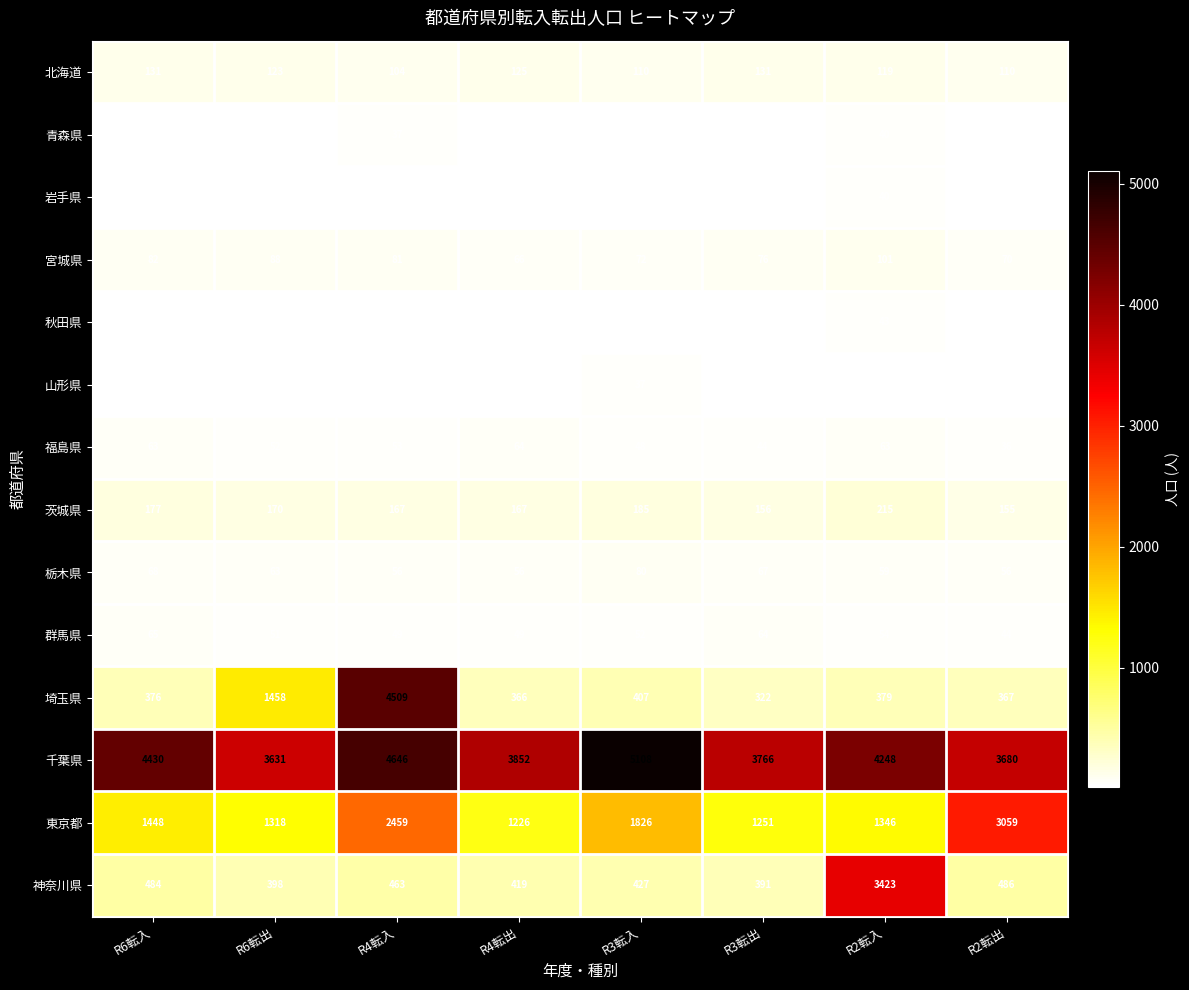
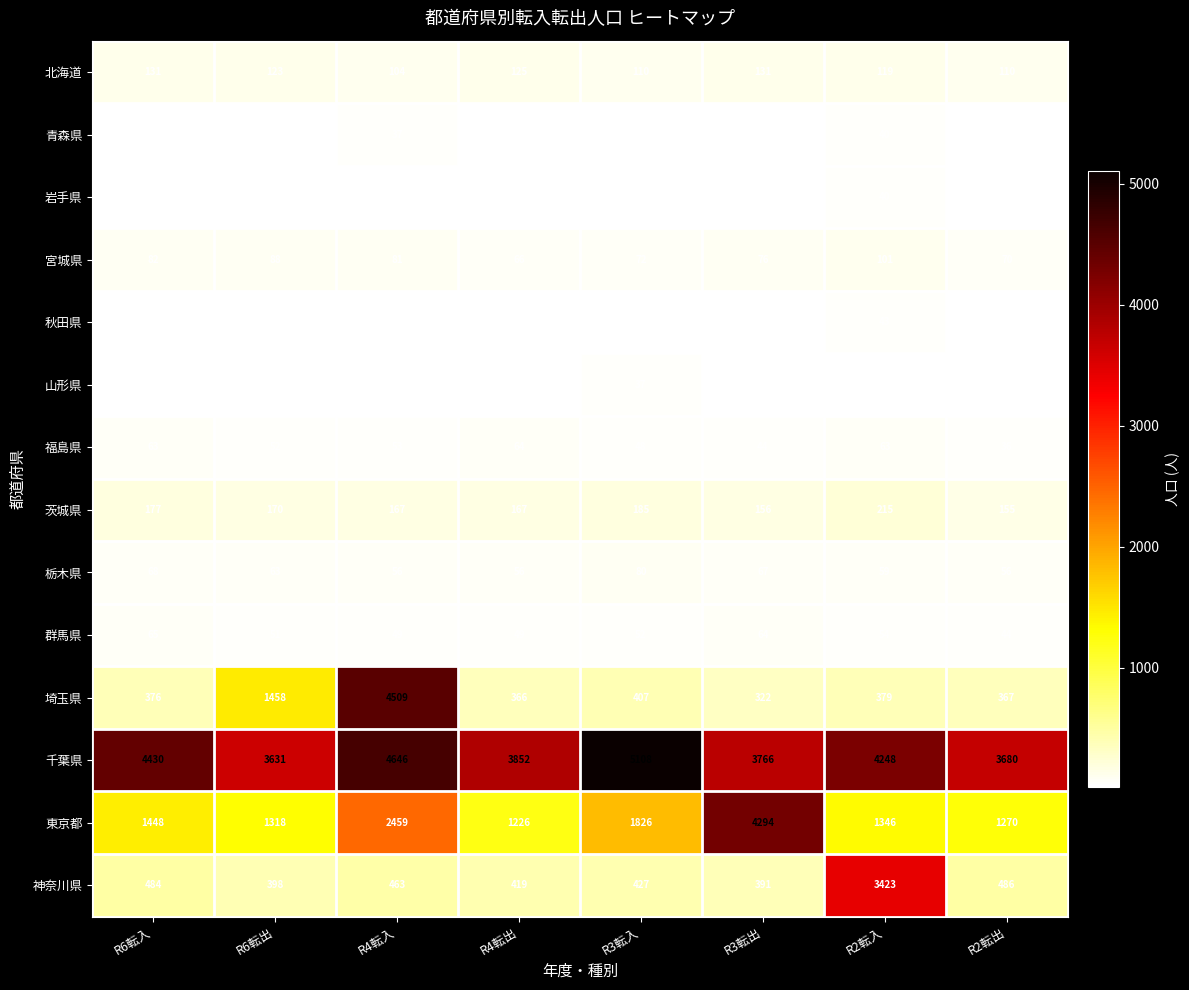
東京都, R3転出: 1251 -> 4294
東京都, R2転出: 3059 -> 1270
